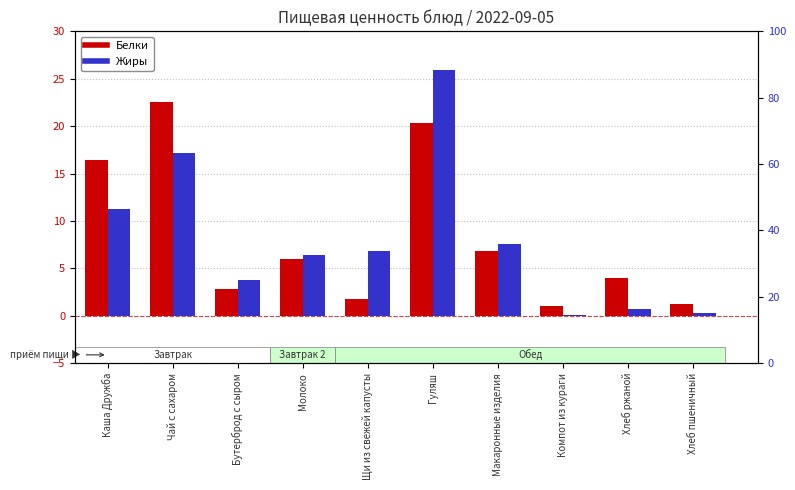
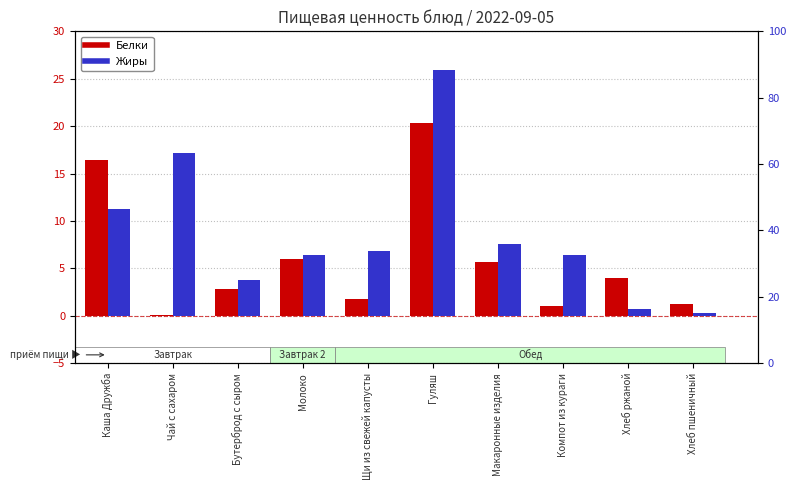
Белки, Чай с сахаром: 23 -> 0
Белки, Макаронные изделия: 7 -> 6
Жиры, Компот из кураги: 0 -> 6
